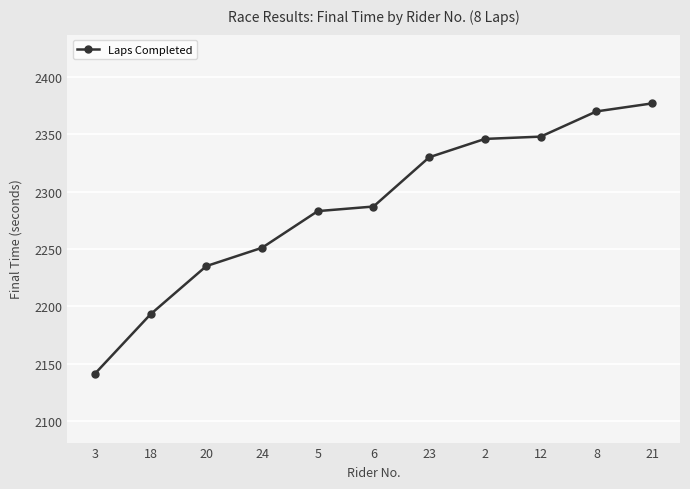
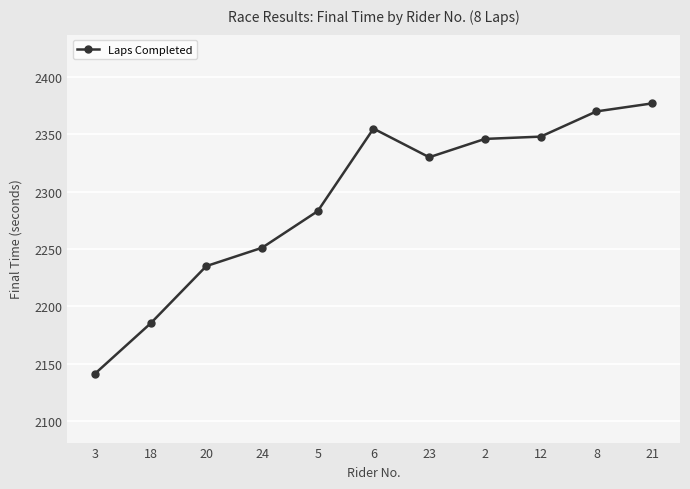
18: 2193 -> 2185
6: 2287 -> 2355
